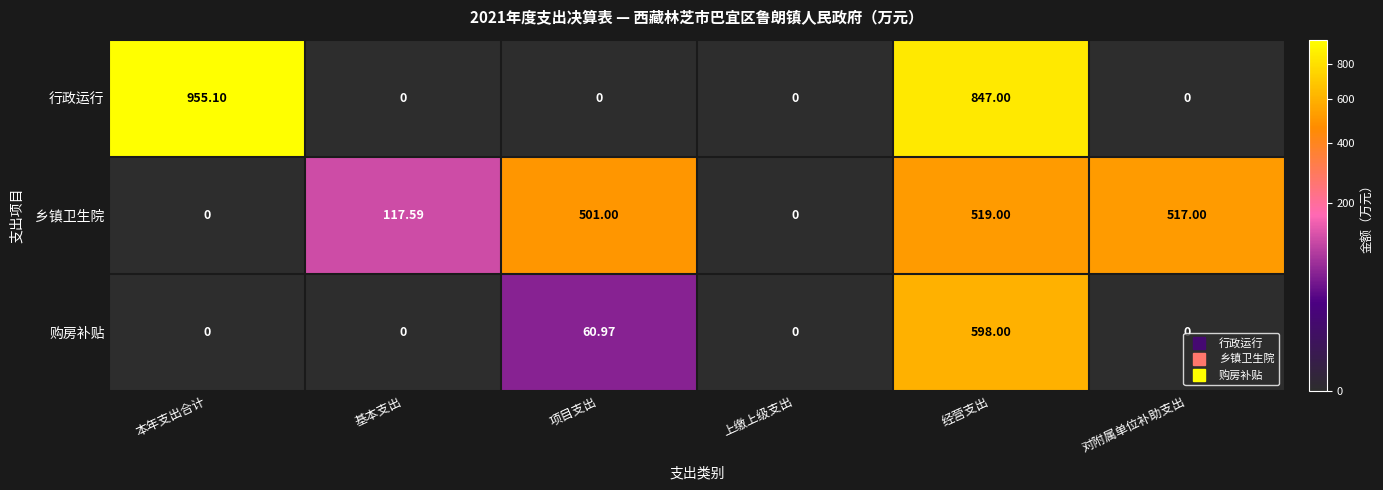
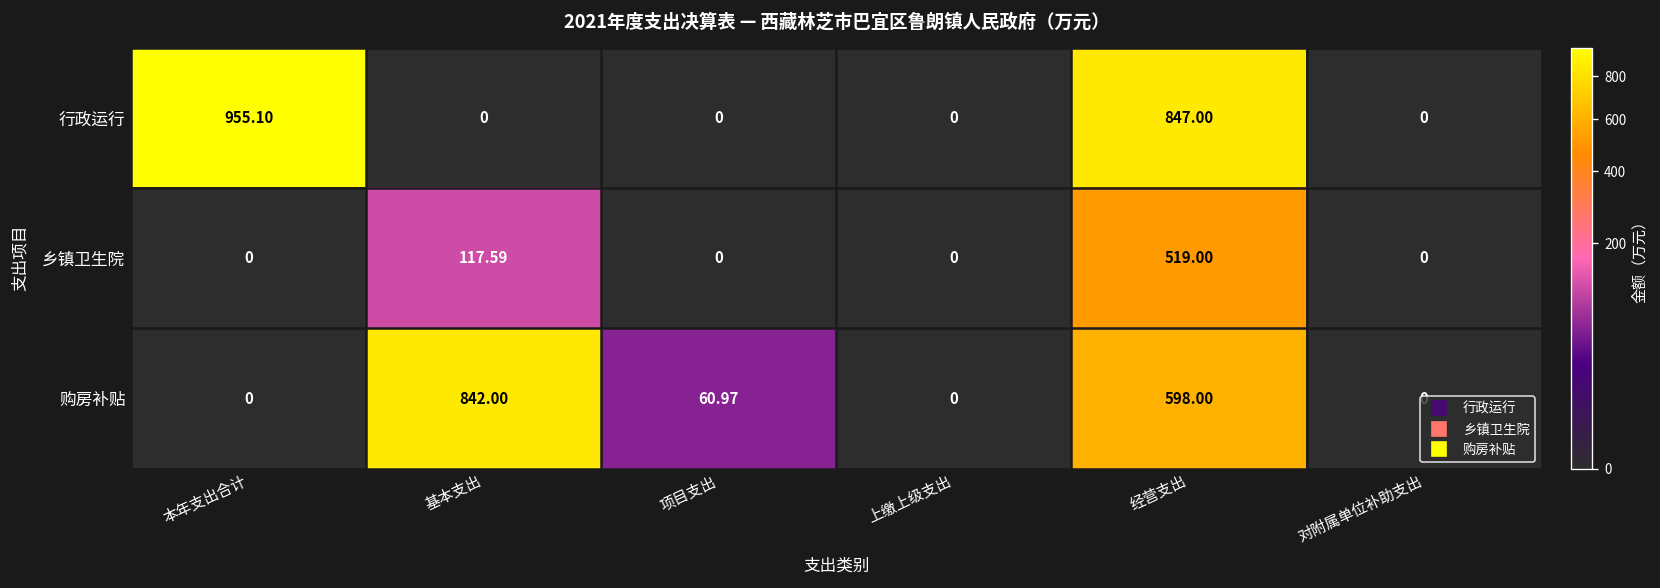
乡镇卫生院, 项目支出: 501.00 -> 0
乡镇卫生院, 对附属单位补助支出: 517.00 -> 0
购房补贴, 基本支出: 0 -> 842.00
